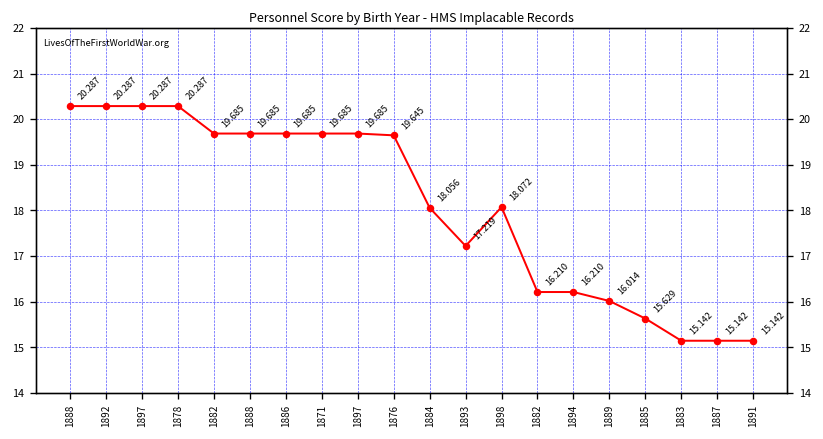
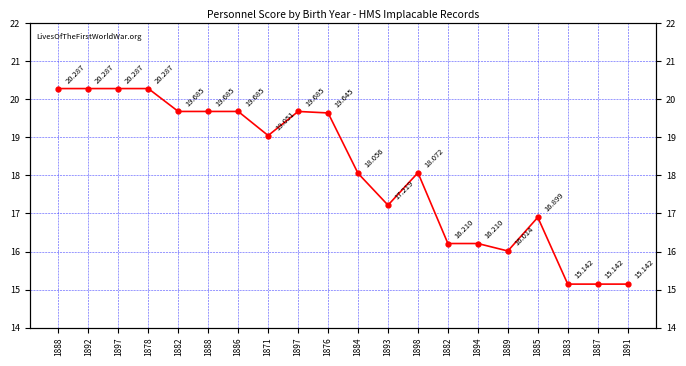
1871: 19.685 -> 19.051
1885: 15.629 -> 16.899
